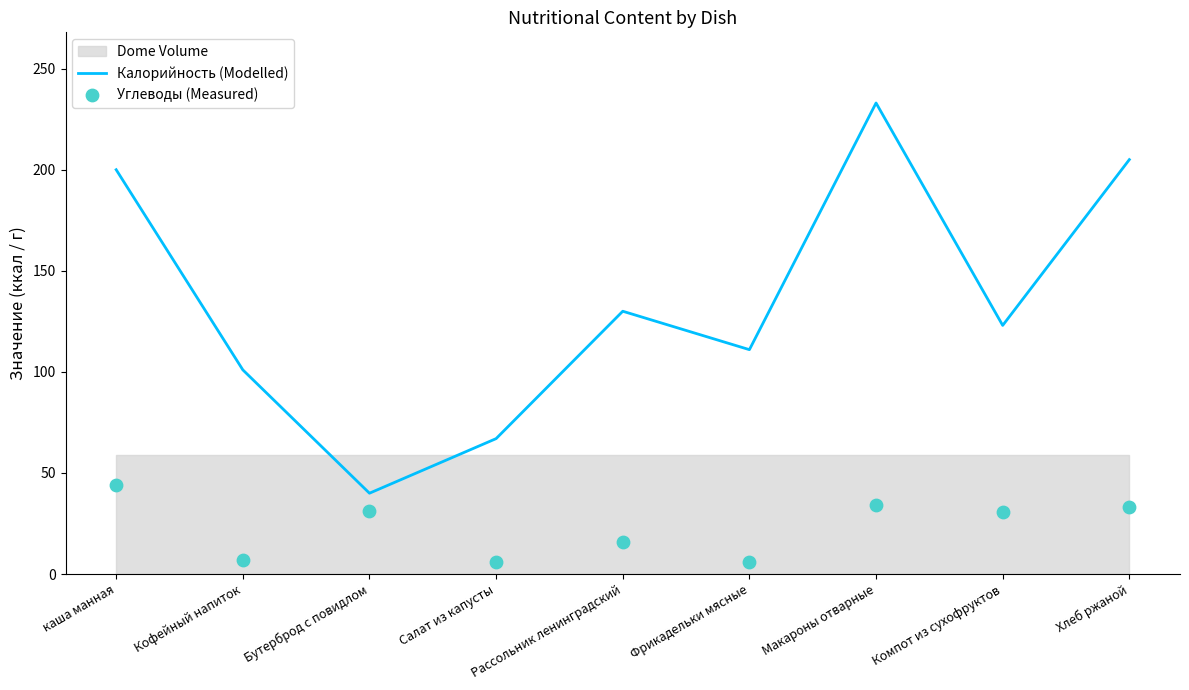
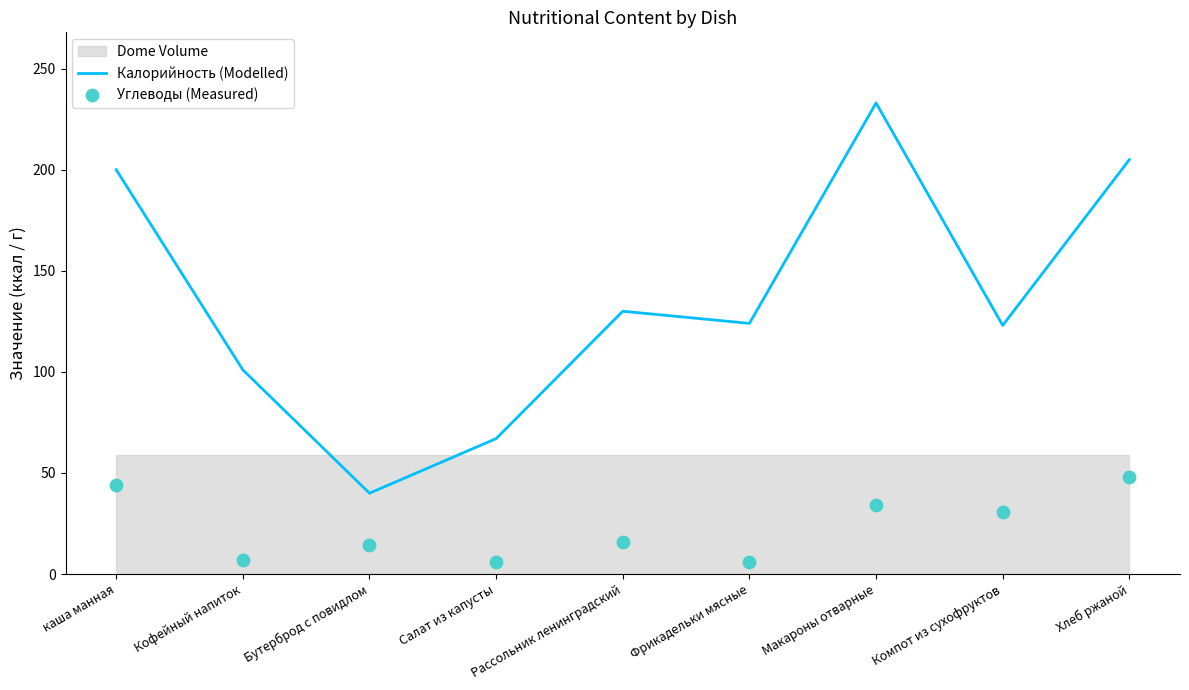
Углеводы (Measured), Бутерброд с повидлом: 31 -> 14
Калорийность (Modelled), Фрикадельки мясные: 111 -> 124
Углеводы (Measured), Хлеб ржаной: 33 -> 48
